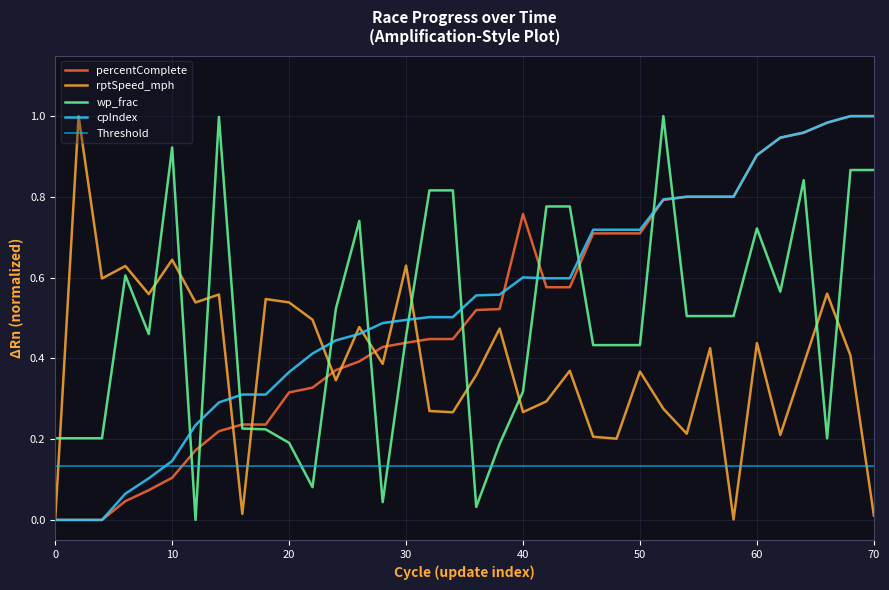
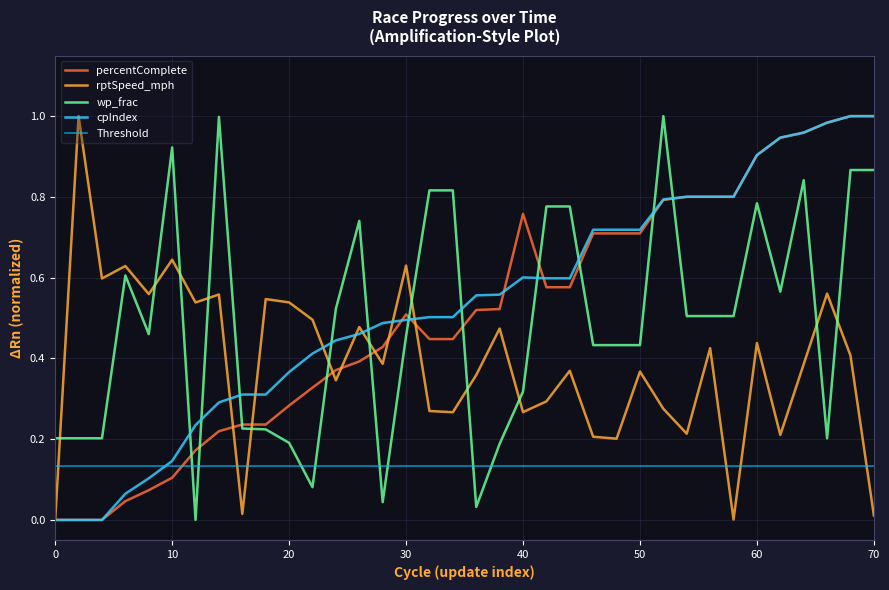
percentComplete, 20: 0.32 -> 0.28
percentComplete, 30: 0.44 -> 0.51
wp_frac, 60: 0.72 -> 0.78
